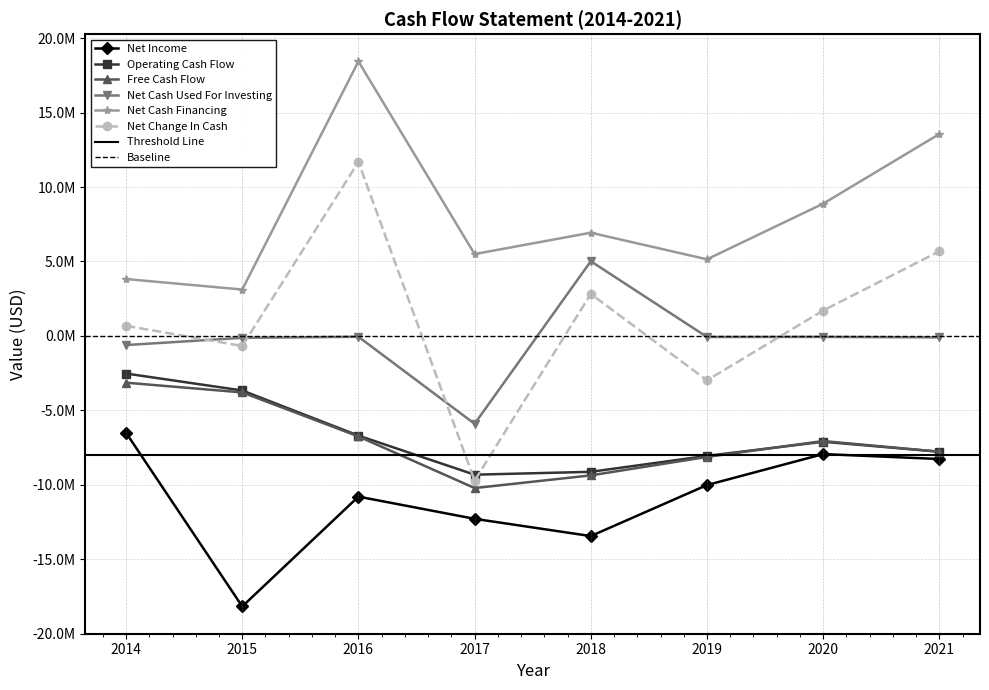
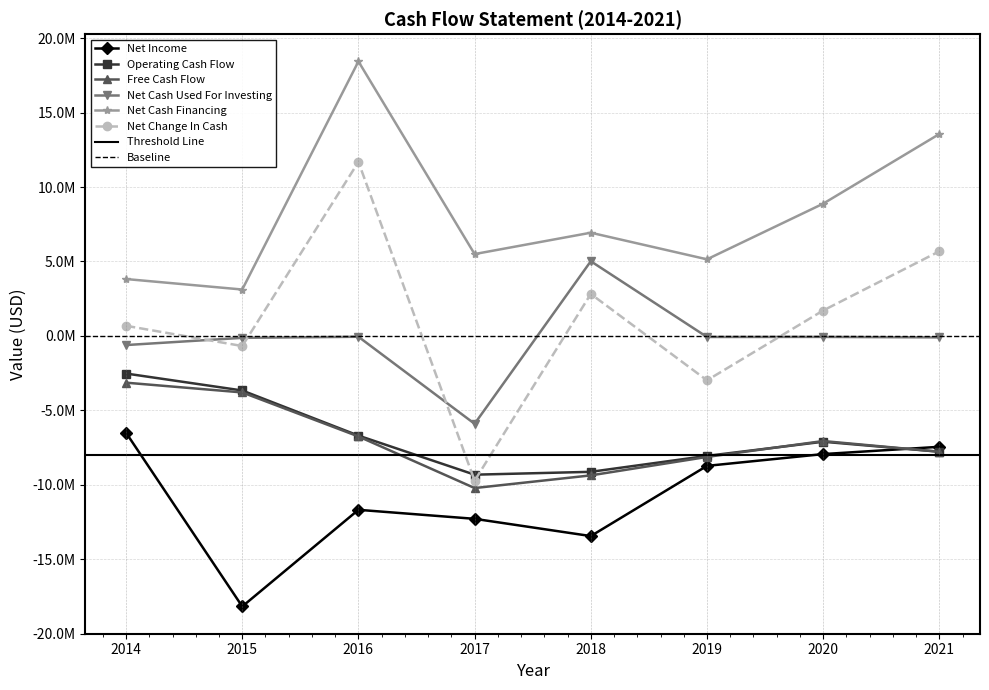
Net Income, 2016: -10800000 -> -11700000
Net Income, 2019: -10000000 -> -8700000
Net Income, 2021: -8300000 -> -7400000
